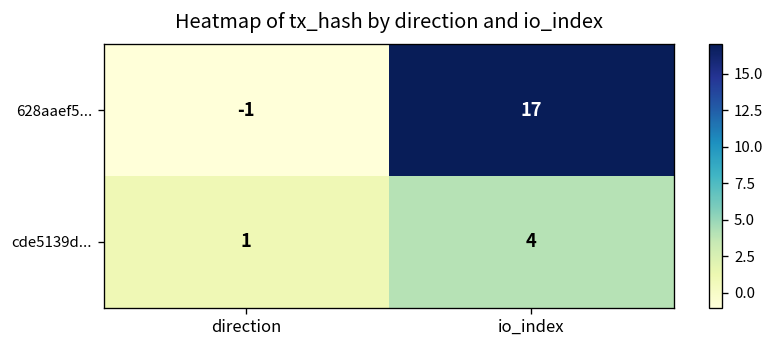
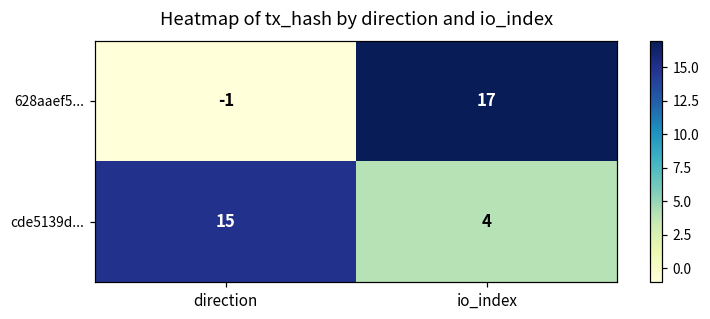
cde5139d..., direction: 1 -> 15
